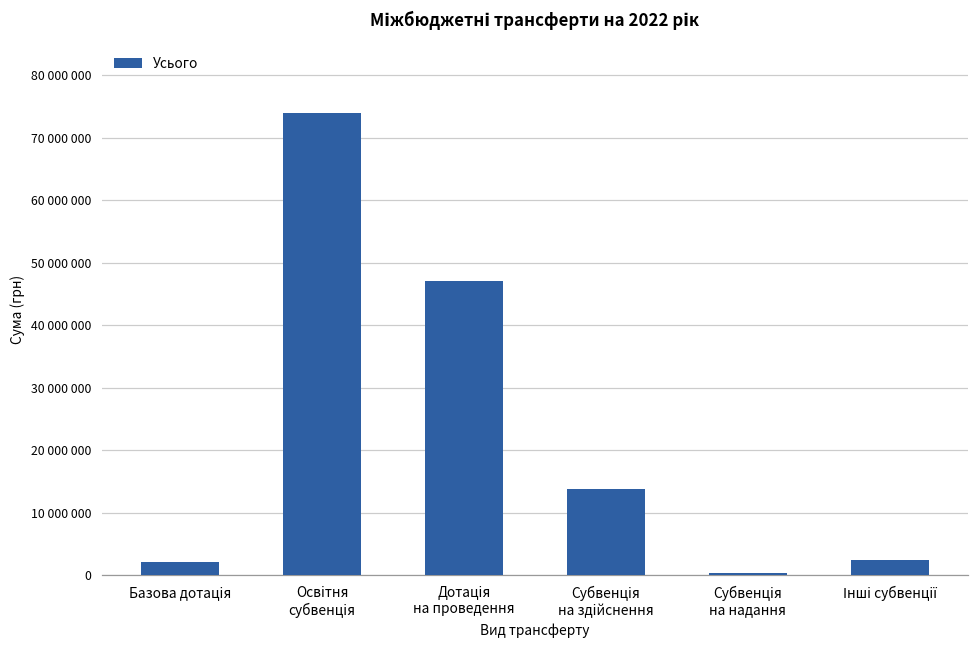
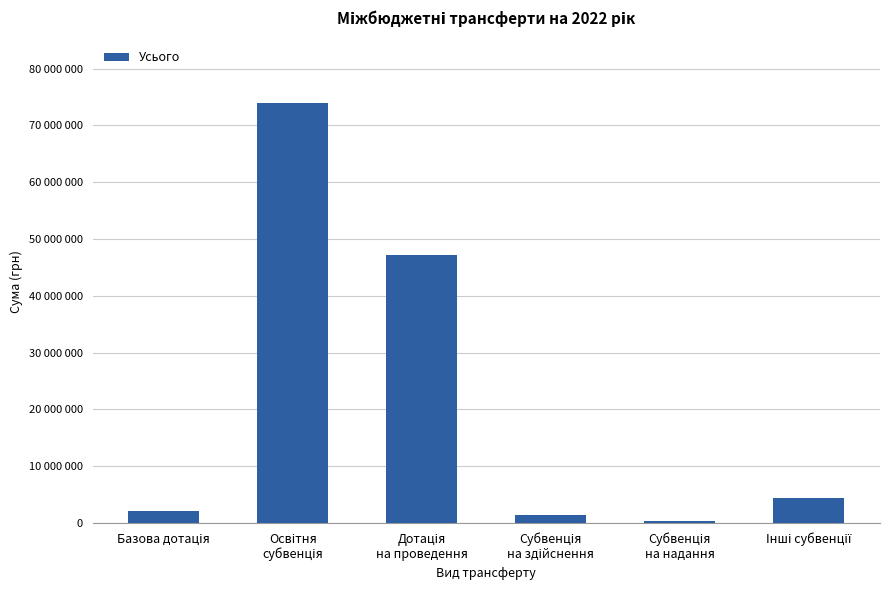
Субвенція на здійснення: 14000000 -> 1000000
Інші субвенції: 2000000 -> 4000000
